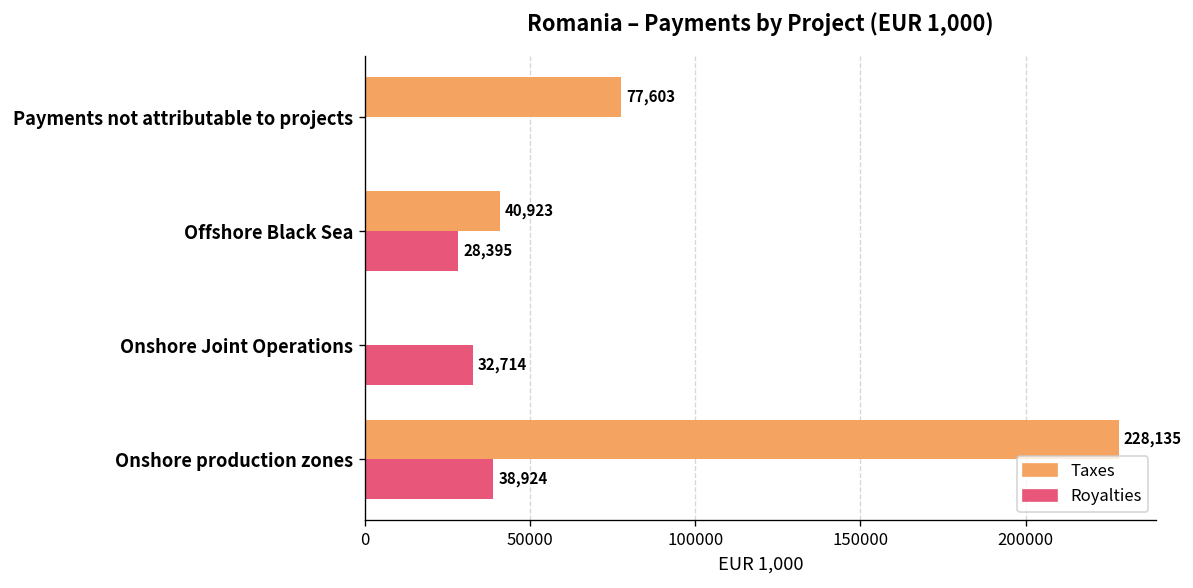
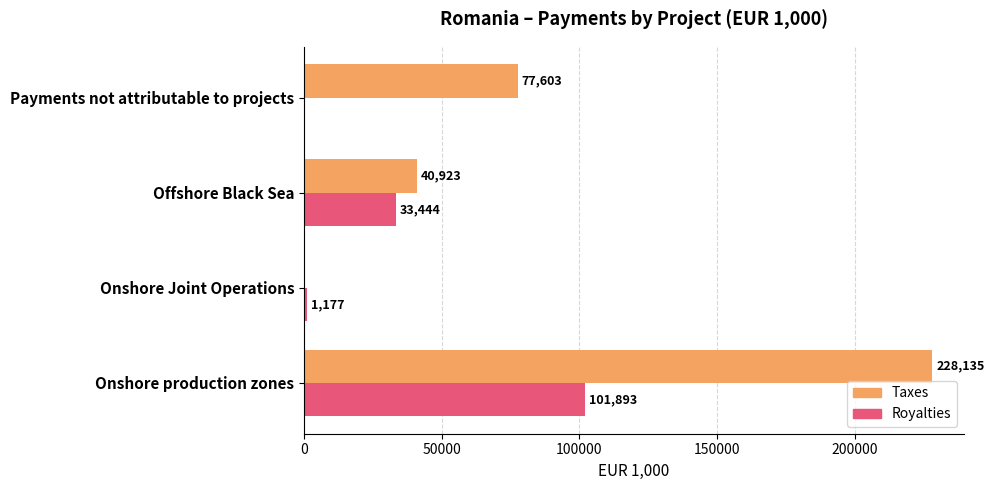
Royalties, Offshore Black Sea: 28,395 -> 33,444
Royalties, Onshore Joint Operations: 32,714 -> 1,177
Royalties, Onshore production zones: 38,924 -> 101,893
